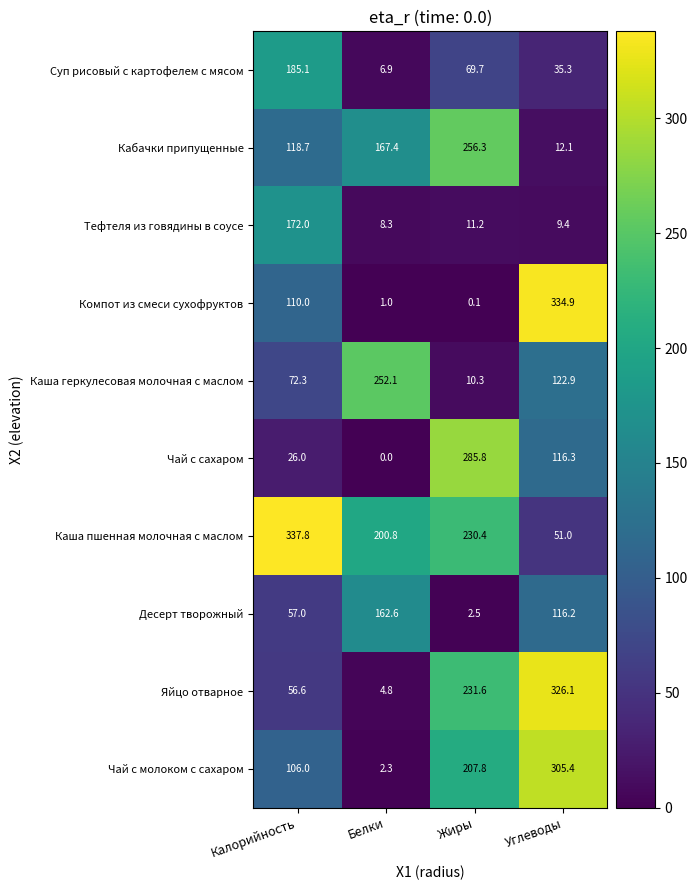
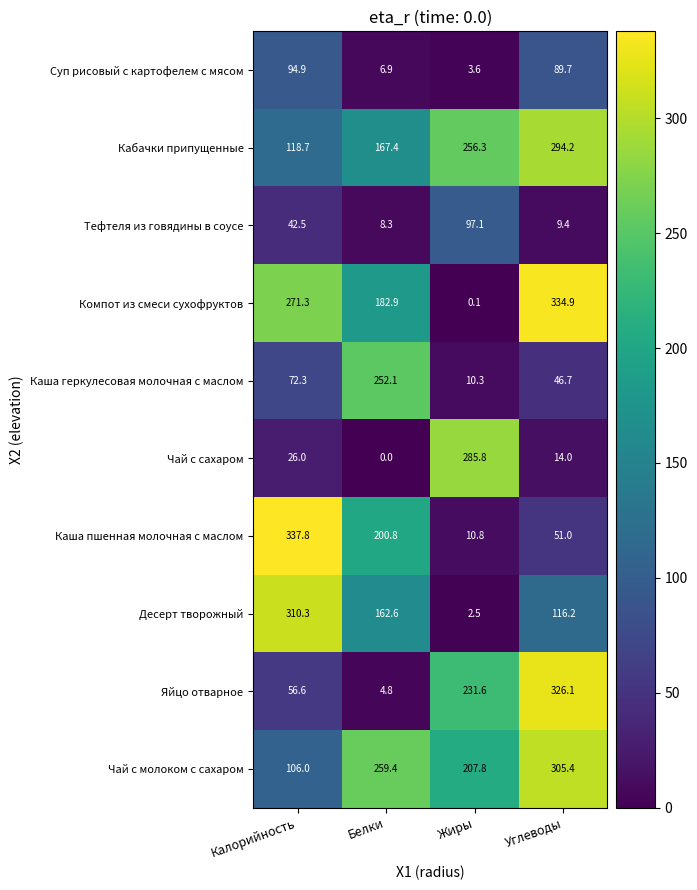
Суп рисовый с картофелем с мясом, Калорийность: 185.1 -> 94.9
Суп рисовый с картофелем с мясом, Жиры: 69.7 -> 3.6
Суп рисовый с картофелем с мясом, Углеводы: 35.3 -> 89.7
Кабачки припущенные, Углеводы: 12.1 -> 294.2
Тефтеля из говядины в соусе, Калорийность: 172.0 -> 42.5
Тефтеля из говядины в соусе, Жиры: 11.2 -> 97.1
Компот из смеси сухофруктов, Калорийность: 110.0 -> 271.3
Компот из смеси сухофруктов, Белки: 1.0 -> 182.9
Каша геркулесовая молочная с маслом, Углеводы: 122.9 -> 46.7
Чай с сахаром, Углеводы: 116.3 -> 14.0
Каша пшенная молочная с маслом, Жиры: 230.4 -> 10.8
Десерт творожный, Калорийность: 57.0 -> 310.3
Чай с молоком с сахаром, Белки: 2.3 -> 259.4
